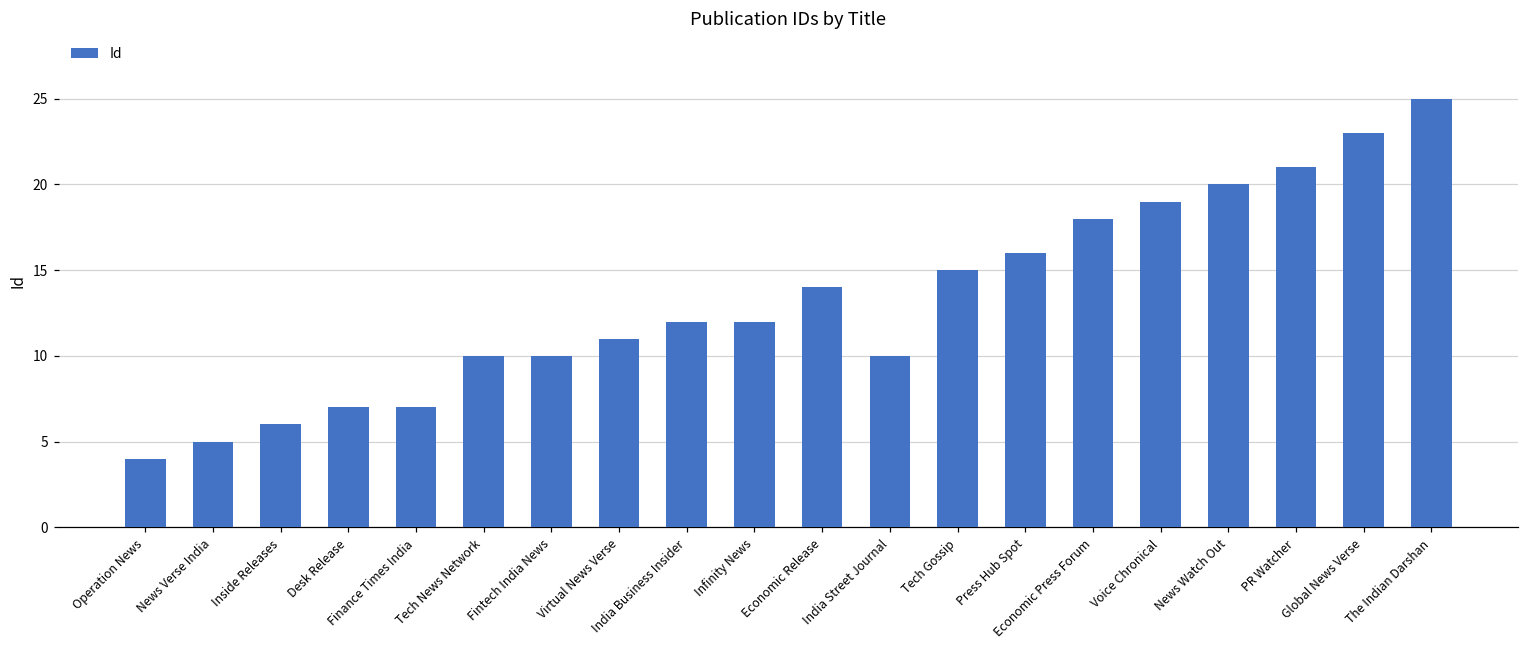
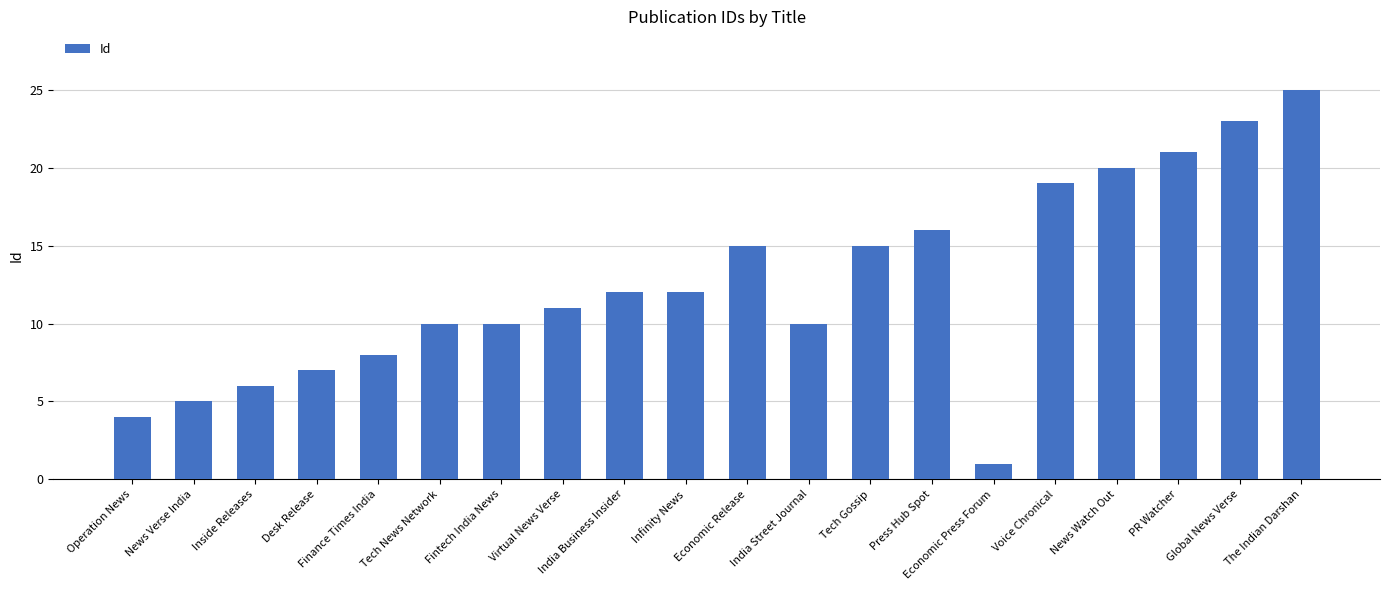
Finance Times India: 7 -> 8
Economic Release: 14 -> 15
Economic Press Forum: 18 -> 1
